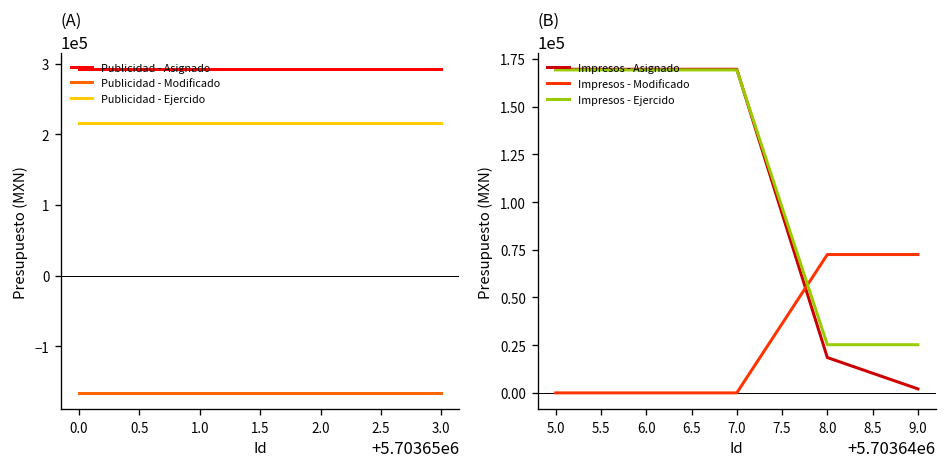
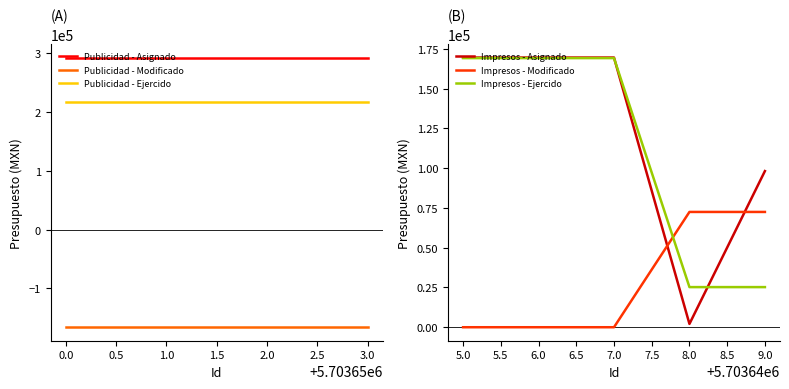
(B), Impresos - Asignado, 8.0: 19000 -> 2000
(B), Impresos - Asignado, 9.0: 2000 -> 98000
